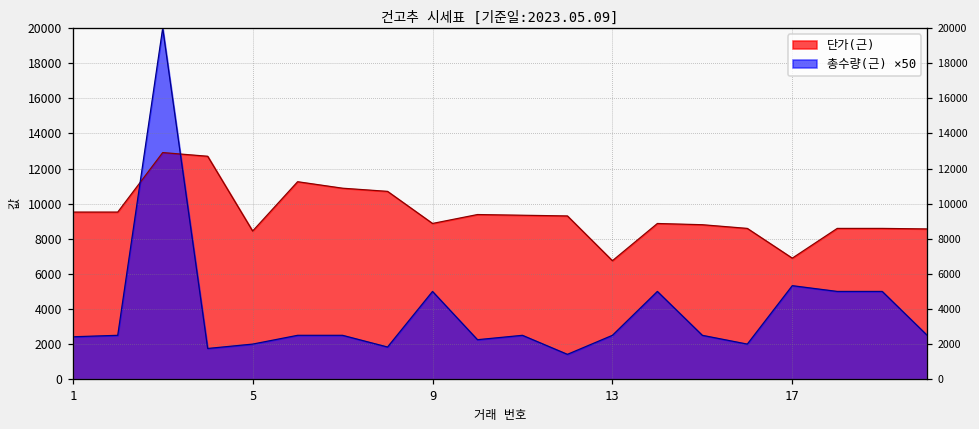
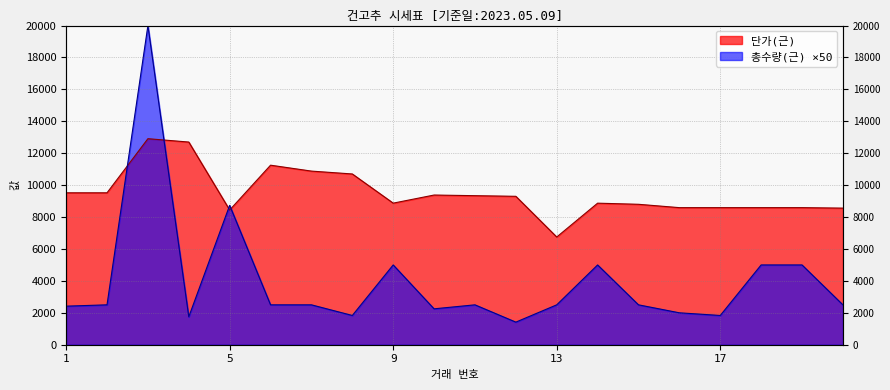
총수량(근) ×50, 5: 2000 -> 8700
단가(근), 17: 6900 -> 8600
총수량(근) ×50, 17: 5300 -> 1800
